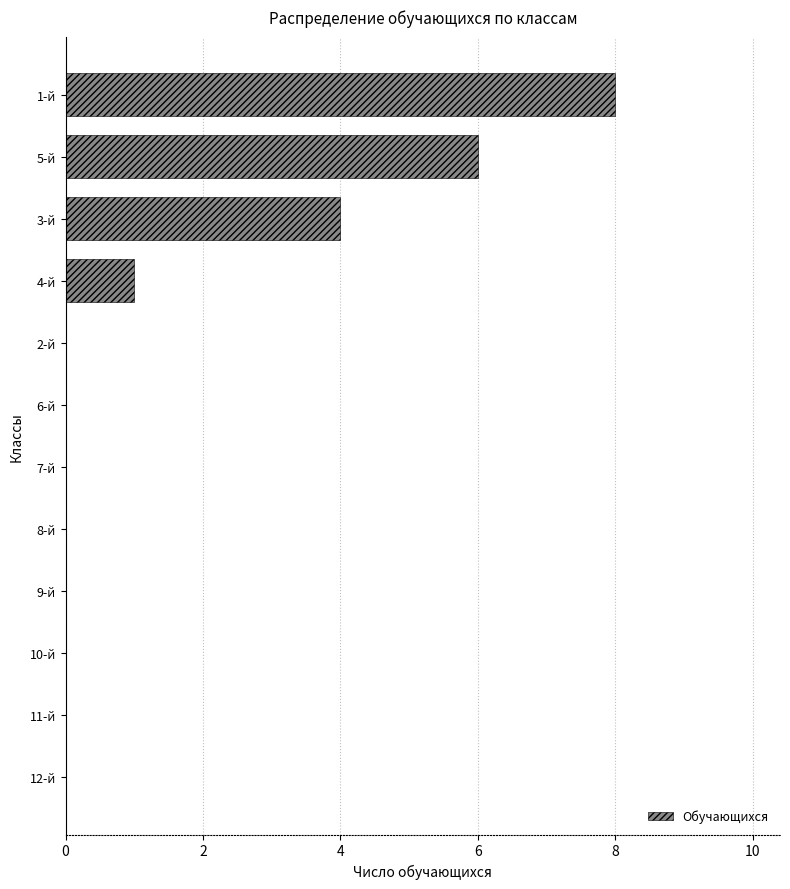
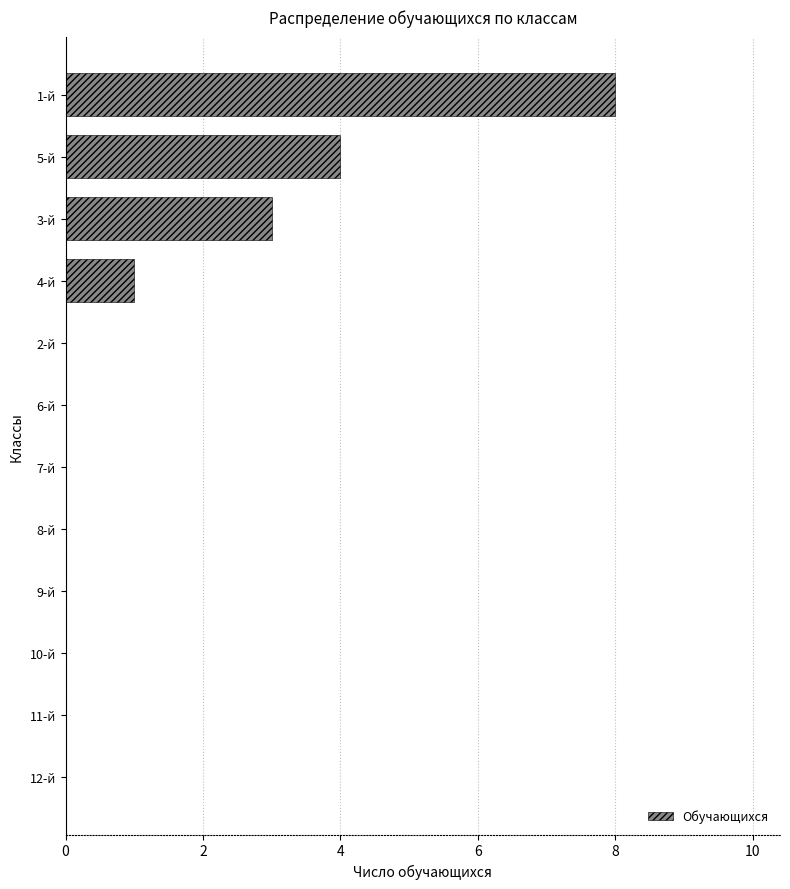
5-й: 6 -> 4
3-й: 4 -> 3
